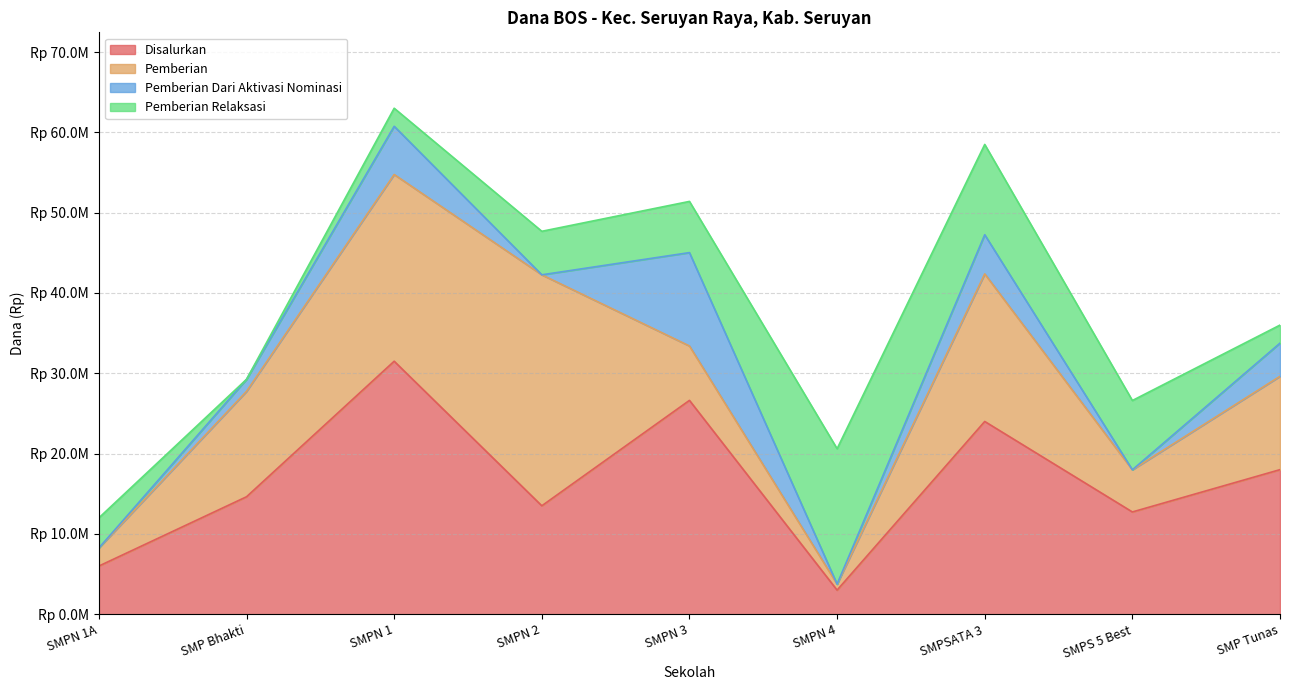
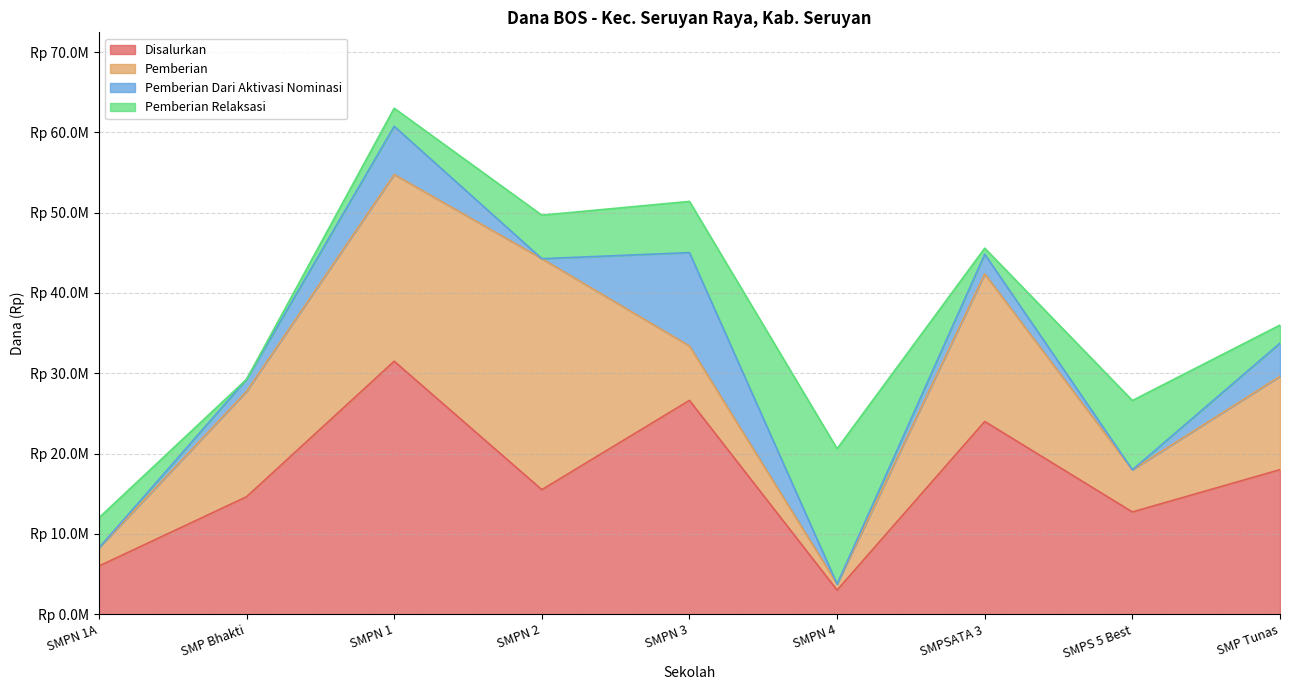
Disalurkan, SMPN 2: Rp 14000000 -> Rp 16000000
Pemberian Dari Aktivasi Nominasi, SMPSATA 3: Rp 5000000 -> Rp 2000000
Pemberian Relaksasi, SMPSATA 3: Rp 11000000 -> Rp 1000000
